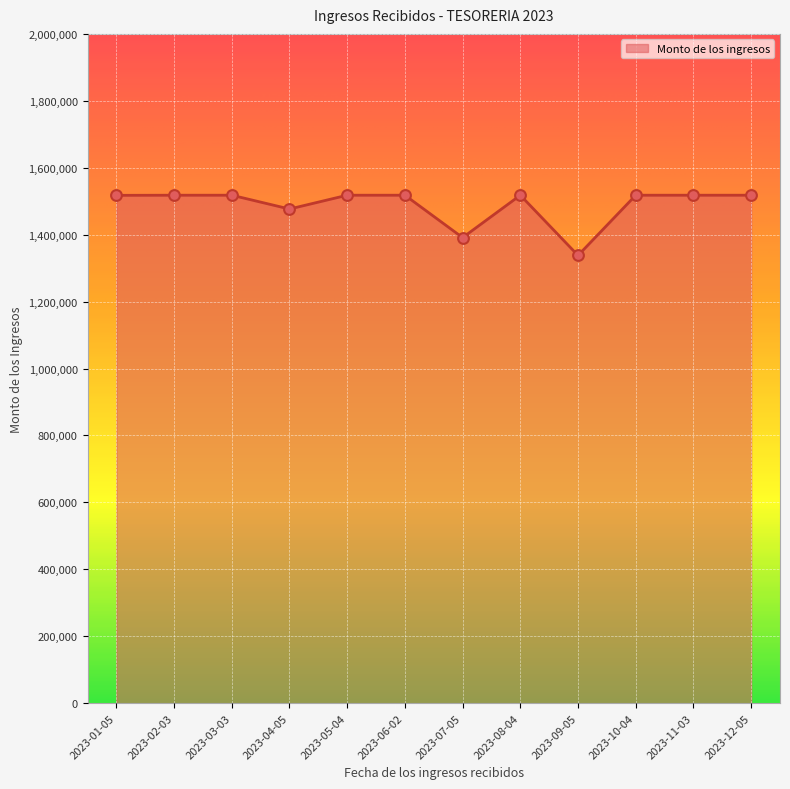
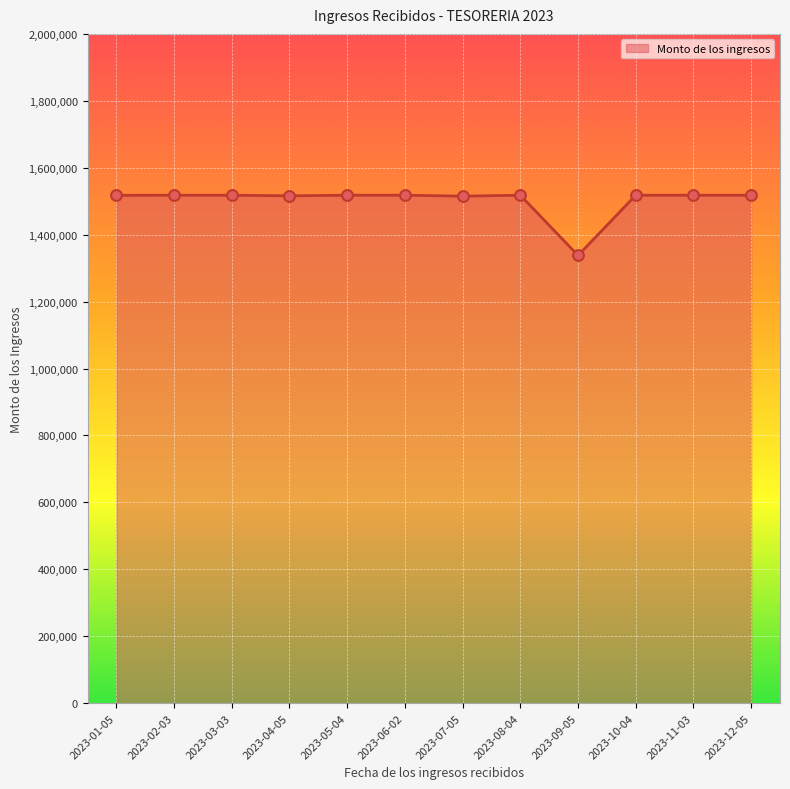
2023-04-05: 1,480,000 -> 1,520,000
2023-07-05: 1,390,000 -> 1,520,000
